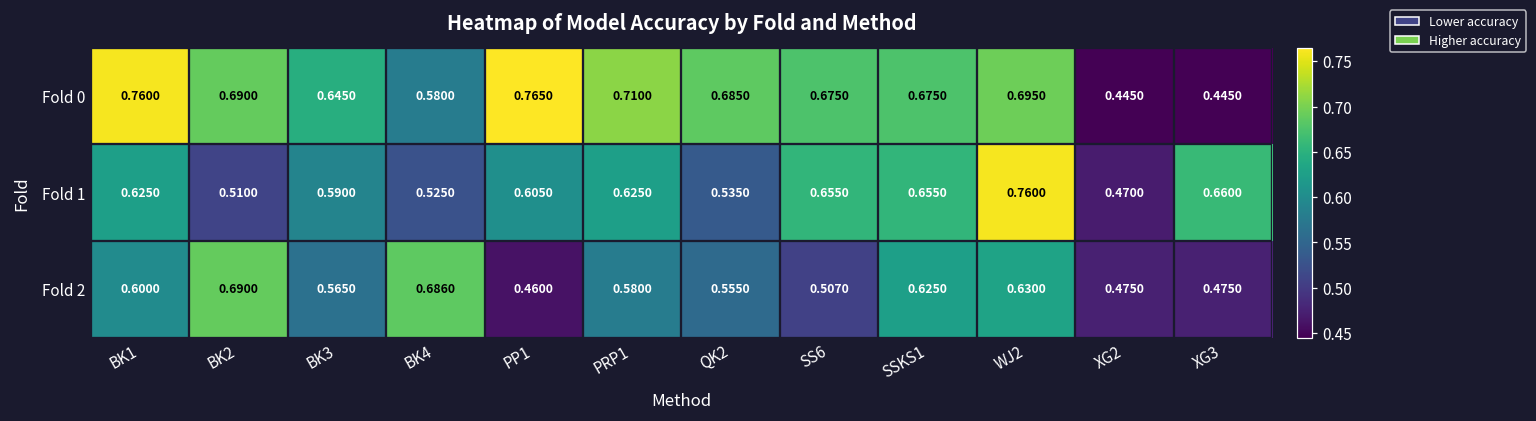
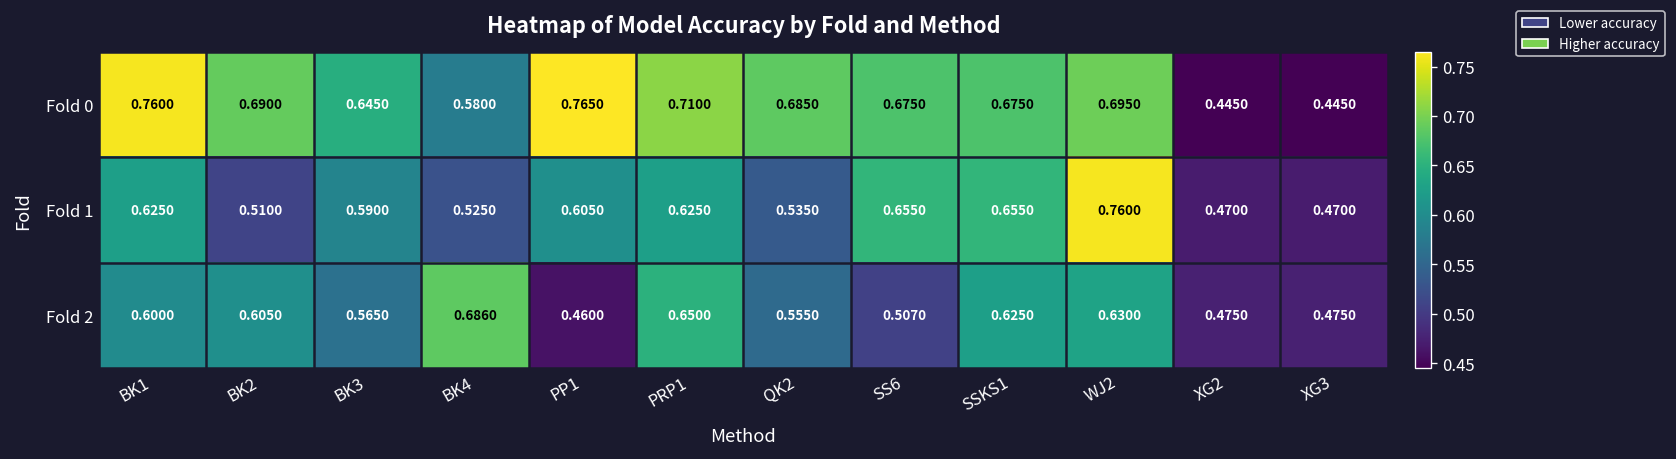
Fold 1, XG3: 0.6600 -> 0.4700
Fold 2, BK2: 0.6900 -> 0.6050
Fold 2, PRP1: 0.5800 -> 0.6500
